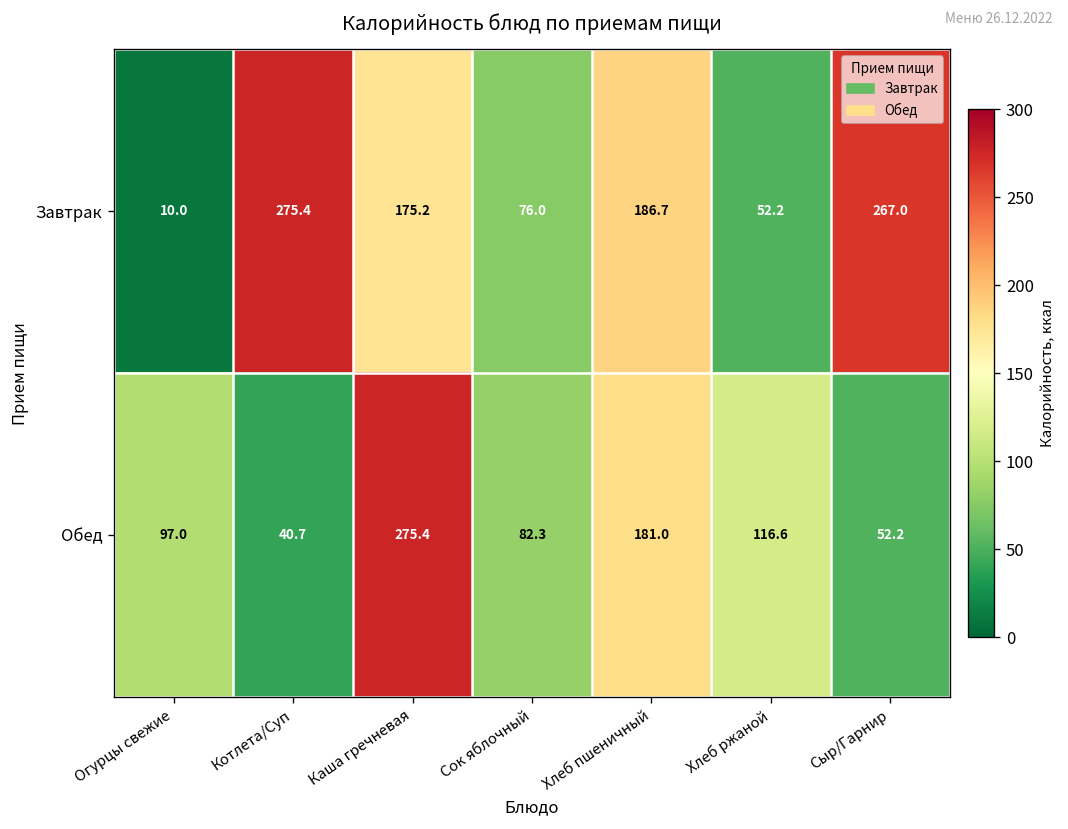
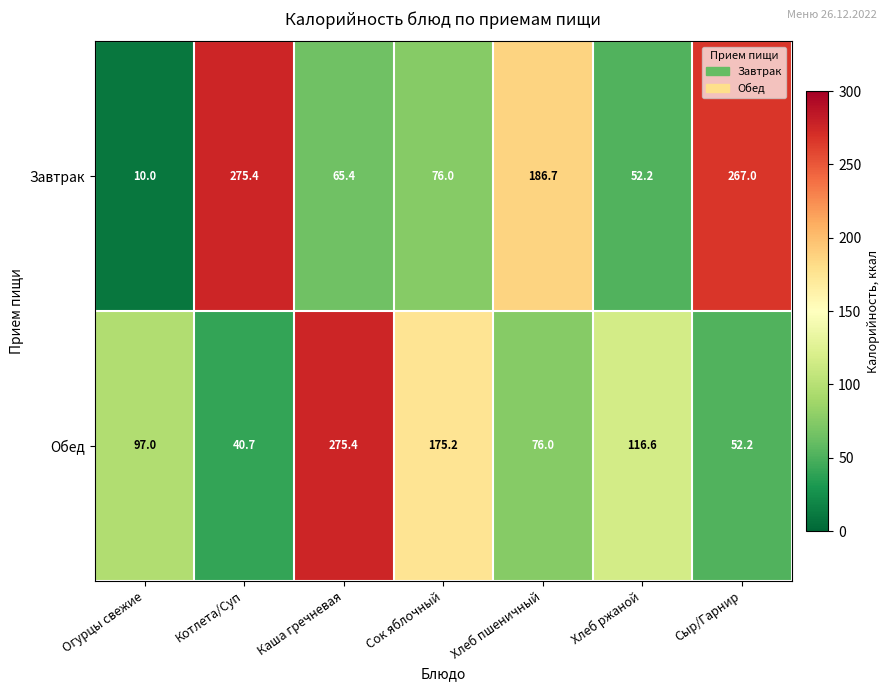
Завтрак, Каша гречневая: 175.2 -> 65.4
Обед, Сок яблочный: 82.3 -> 175.2
Обед, Хлеб пшеничный: 181.0 -> 76.0
